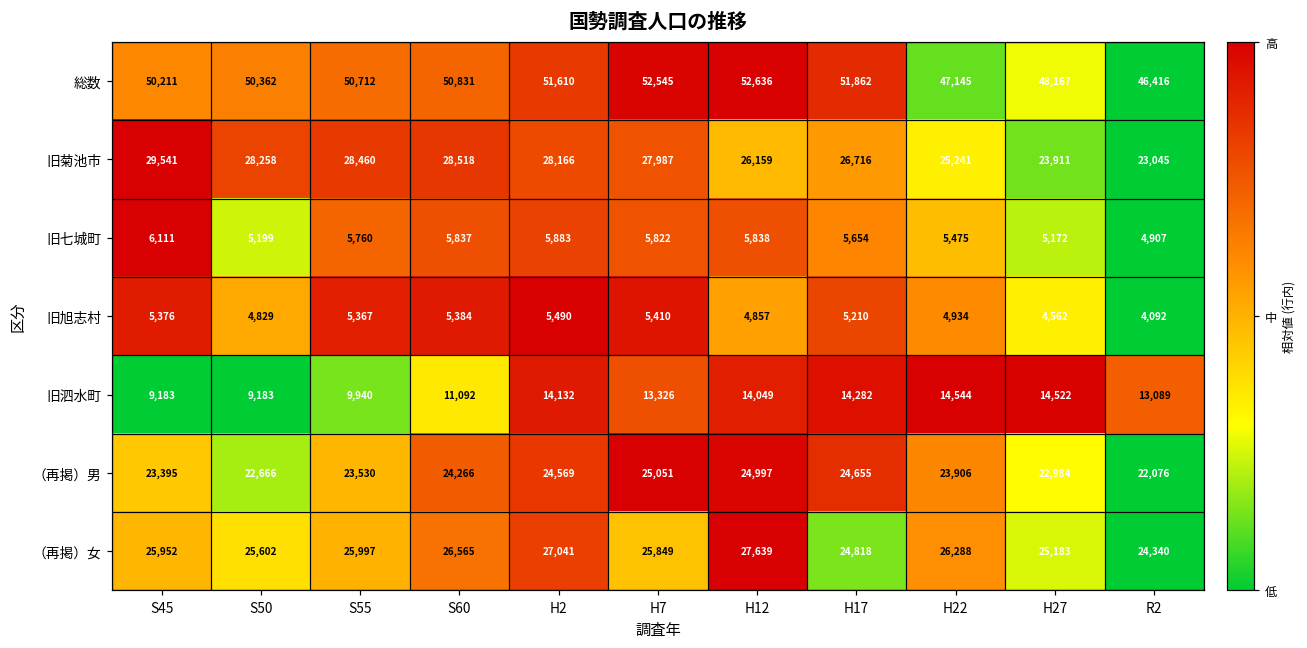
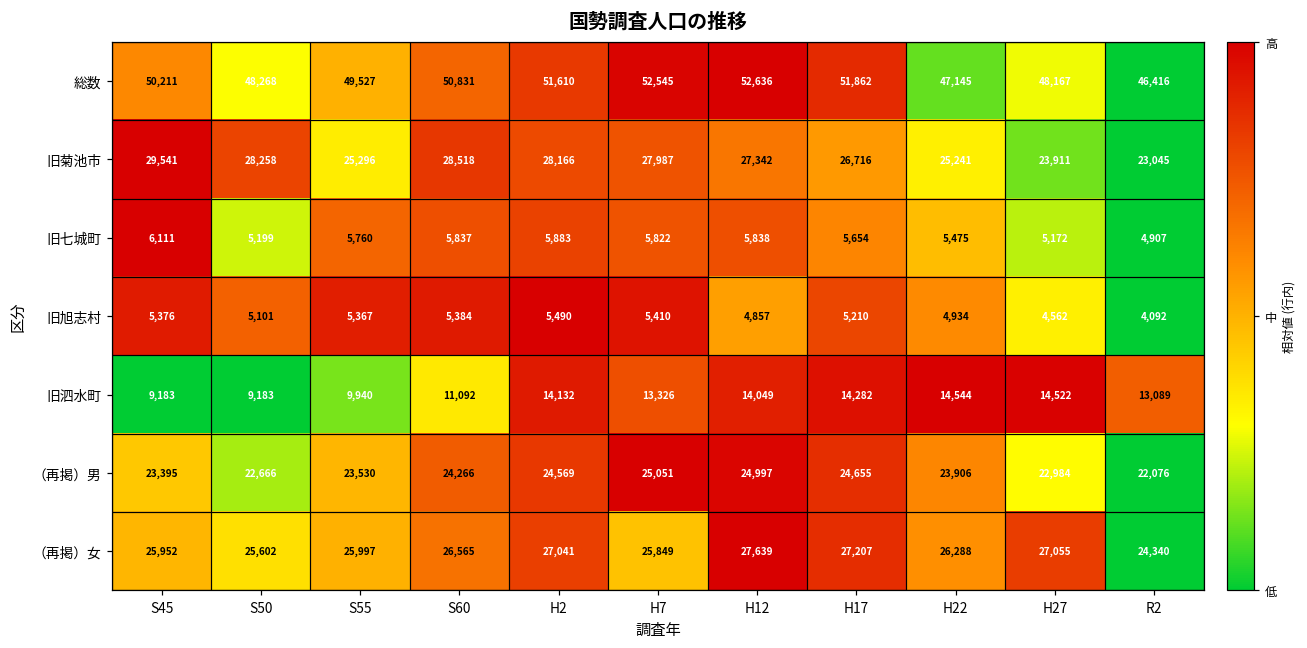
総数, S50: 50,362 -> 48,268
総数, S55: 50,712 -> 49,527
旧菊池市, S55: 28,460 -> 25,296
旧菊池市, H12: 26,159 -> 27,342
旧旭志村, S50: 4,829 -> 5,101
（再掲）女, H17: 24,818 -> 27,207
（再掲）女, H27: 25,183 -> 27,055
